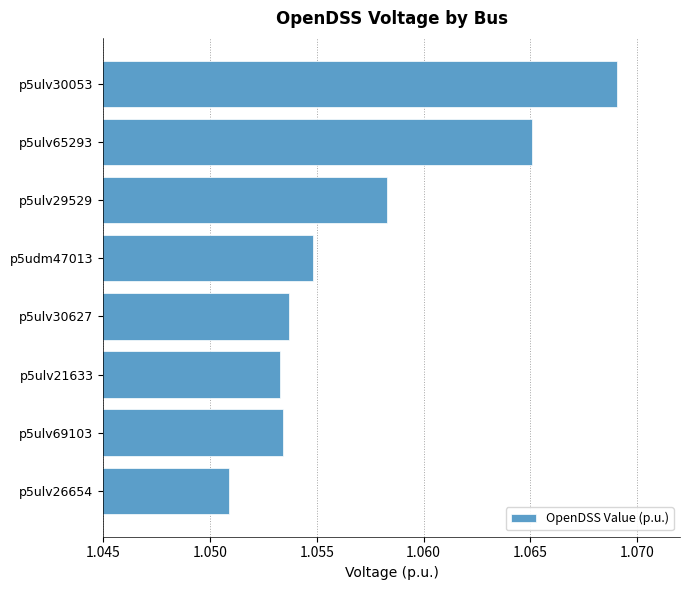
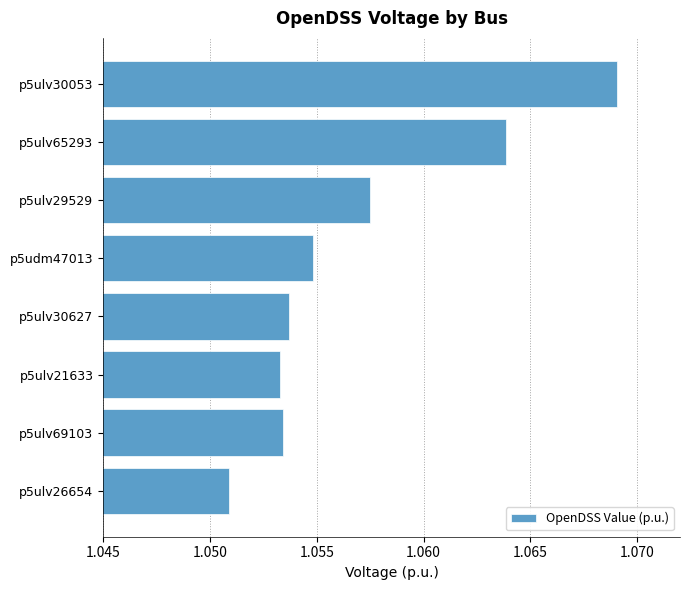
p5ulv65293: 1.0651 -> 1.0639
p5ulv29529: 1.0583 -> 1.0575
